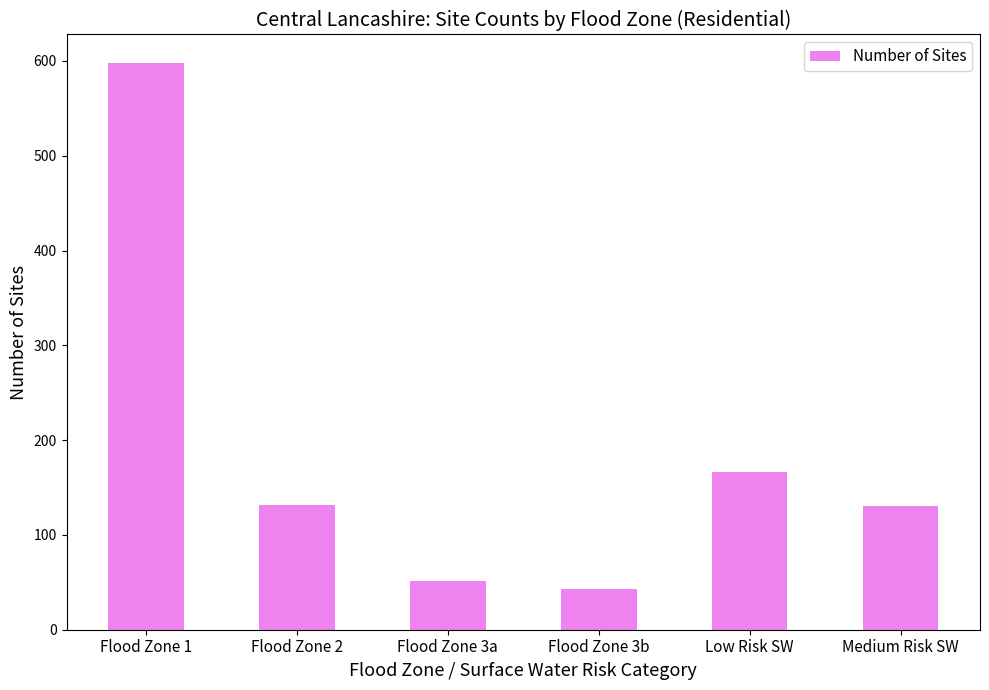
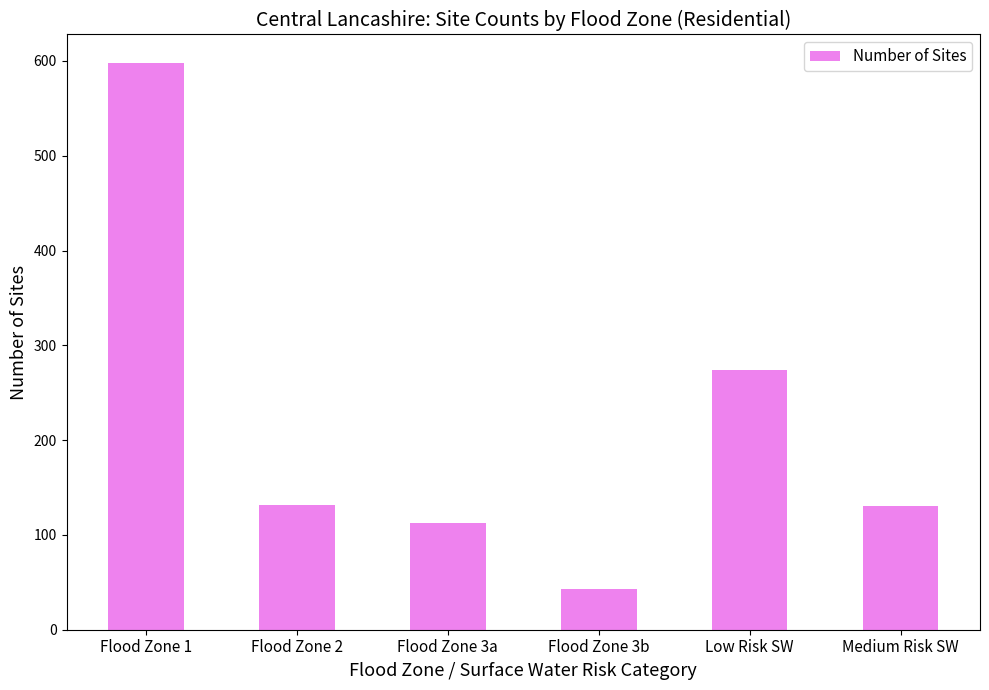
Flood Zone 3a: 50 -> 110
Low Risk SW: 170 -> 270
